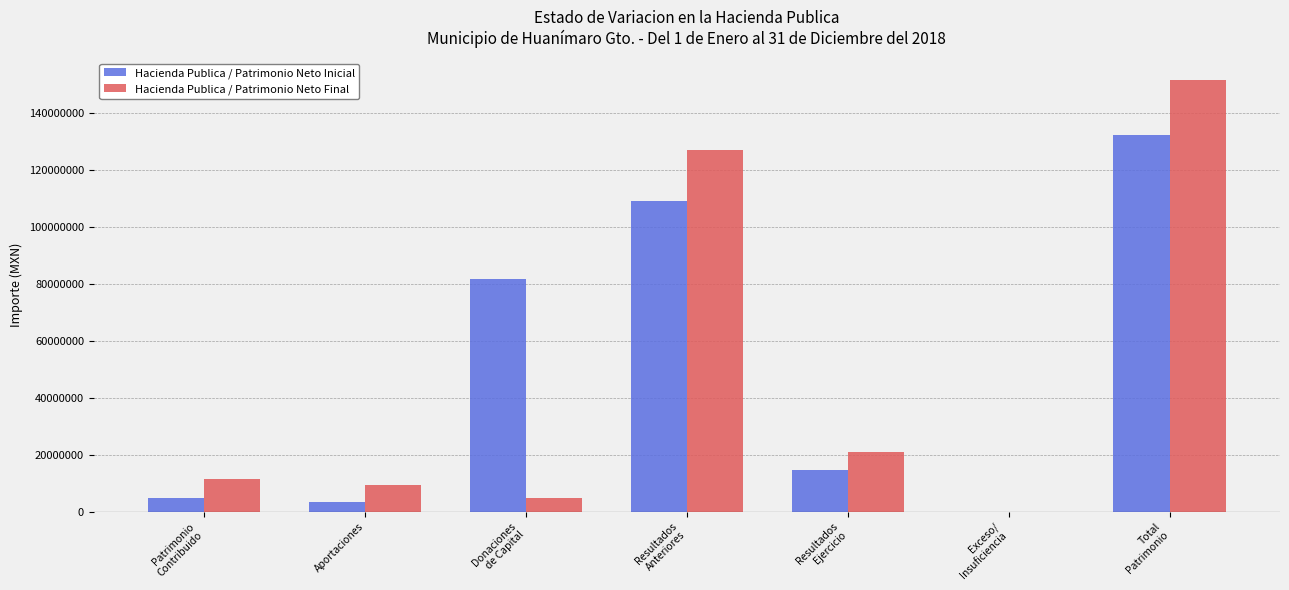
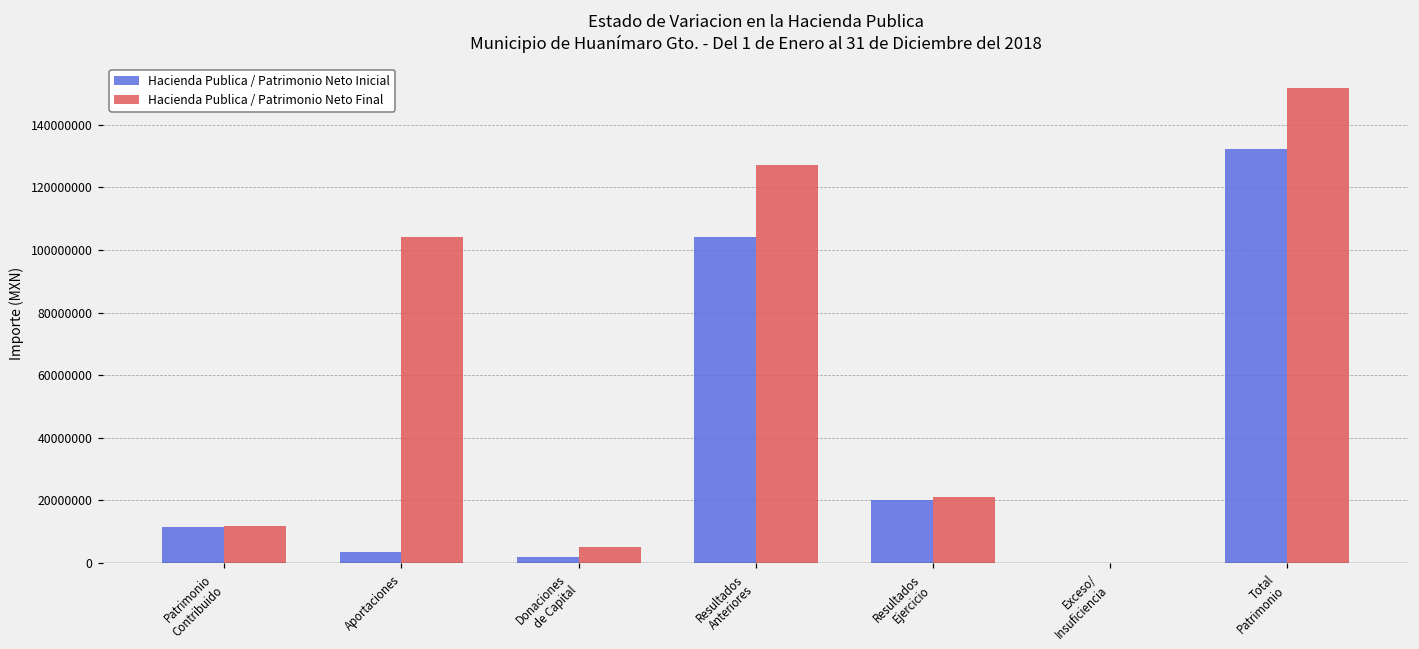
Hacienda Publica / Patrimonio Neto Inicial, Patrimonio Contribuido: 5000000 -> 11000000
Hacienda Publica / Patrimonio Neto Final, Aportaciones: 9000000 -> 104000000
Hacienda Publica / Patrimonio Neto Inicial, Donaciones de Capital: 82000000 -> 2000000
Hacienda Publica / Patrimonio Neto Inicial, Resultados Anteriores: 109000000 -> 104000000
Hacienda Publica / Patrimonio Neto Inicial, Resultados Ejercicio: 15000000 -> 20000000
